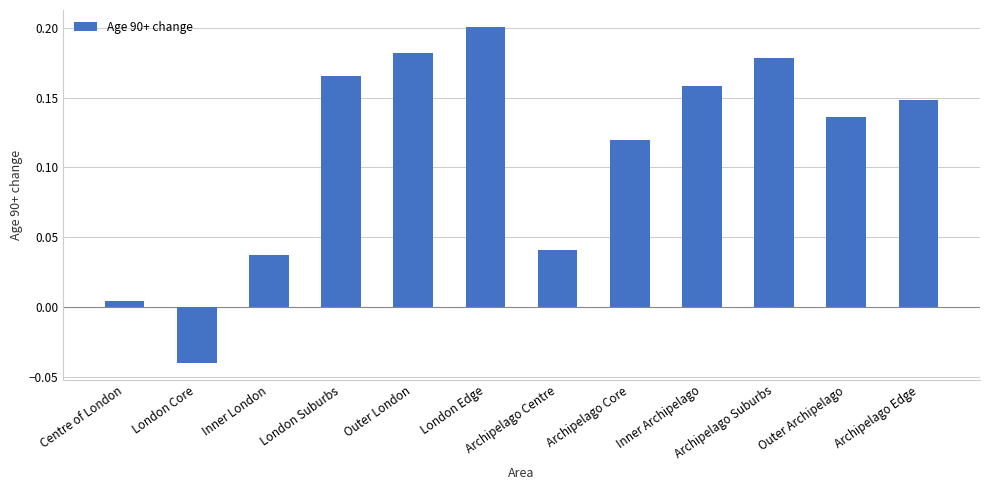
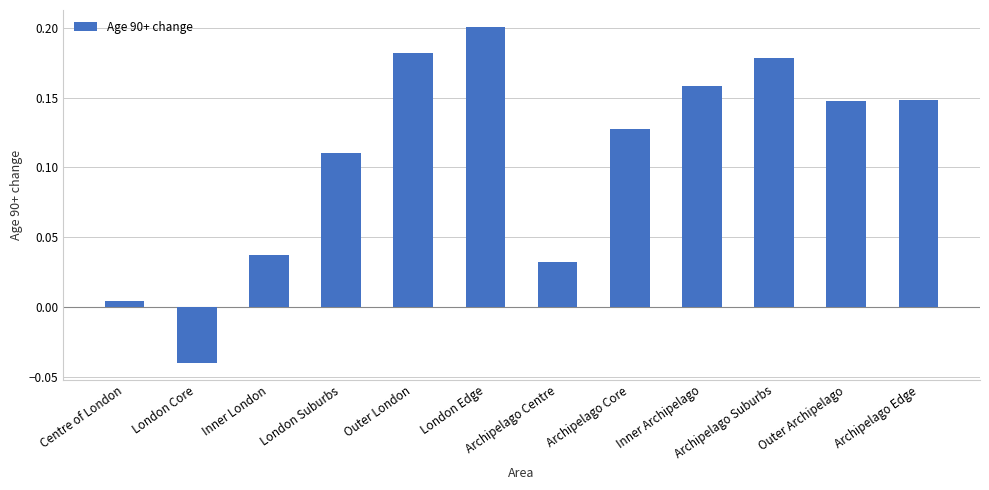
London Suburbs: 0.166 -> 0.110
Archipelago Centre: 0.041 -> 0.032
Archipelago Core: 0.120 -> 0.128
Outer Archipelago: 0.136 -> 0.148
